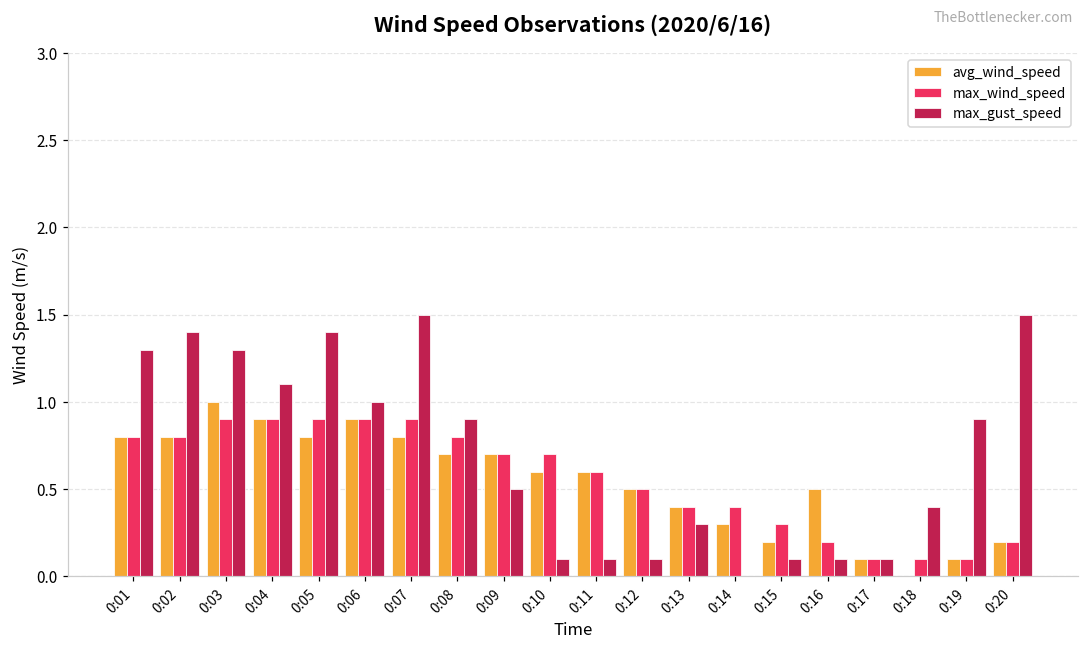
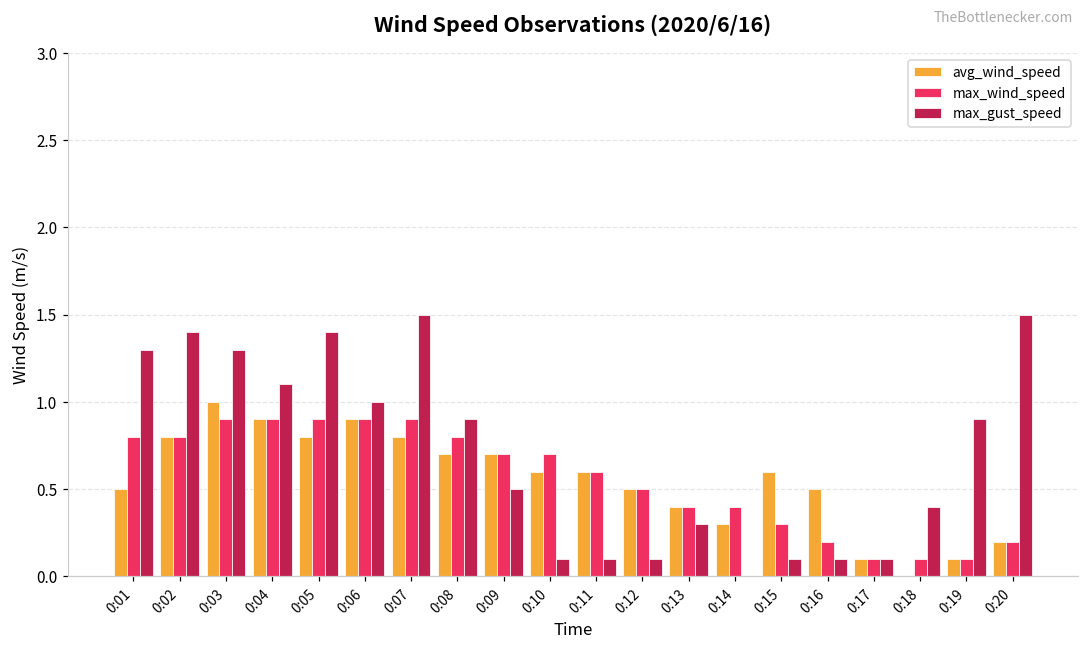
avg_wind_speed, 0:01: 0.8 -> 0.5
avg_wind_speed, 0:15: 0.2 -> 0.6
